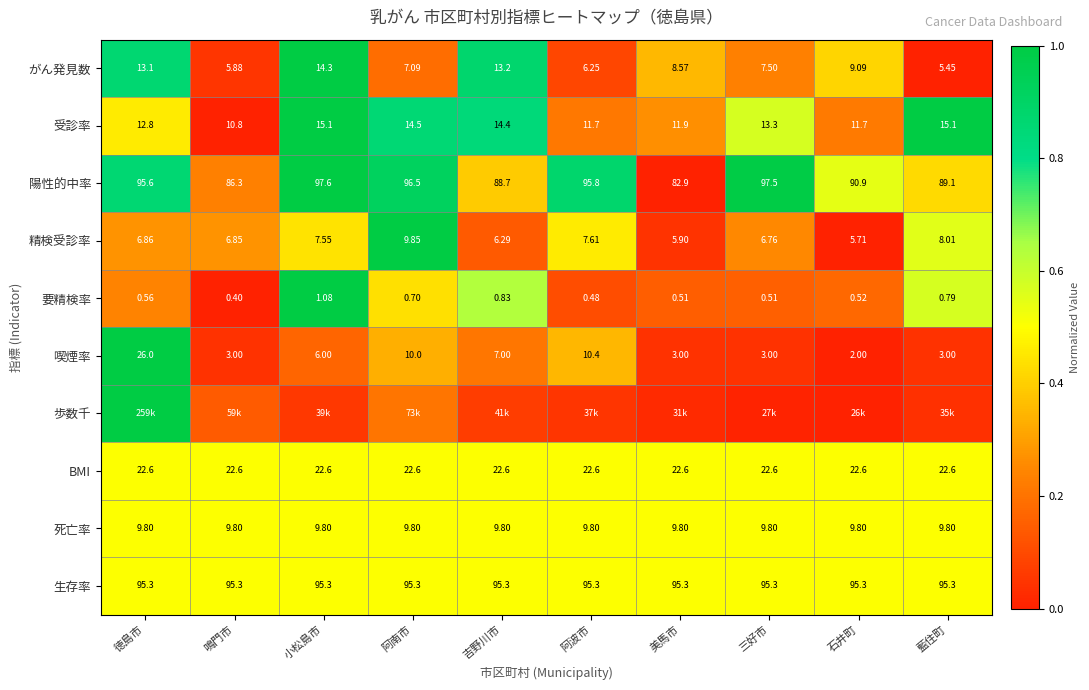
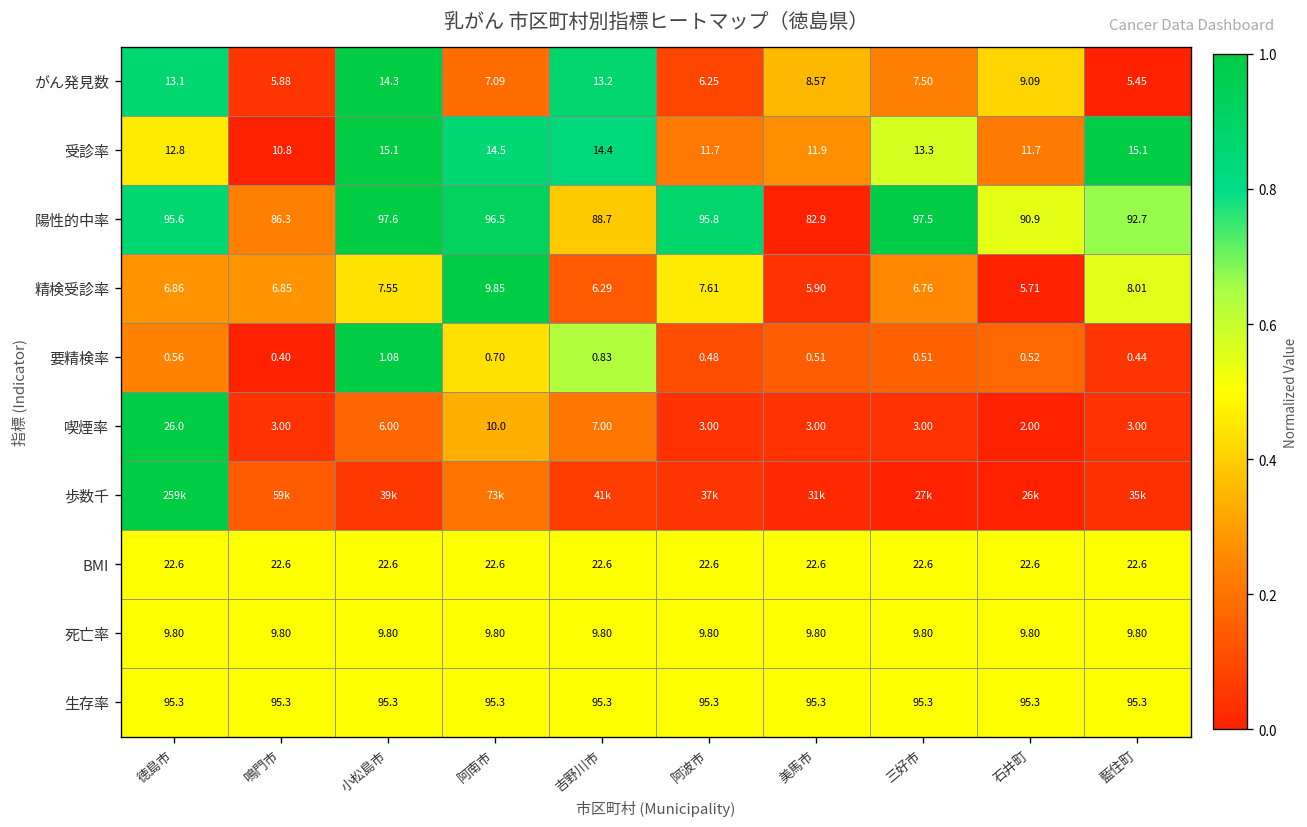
陽性的中率, 藍住町: 89.1 -> 92.7
要精検率, 藍住町: 0.79 -> 0.44
喫煙率, 阿波市: 10.4 -> 3.00
